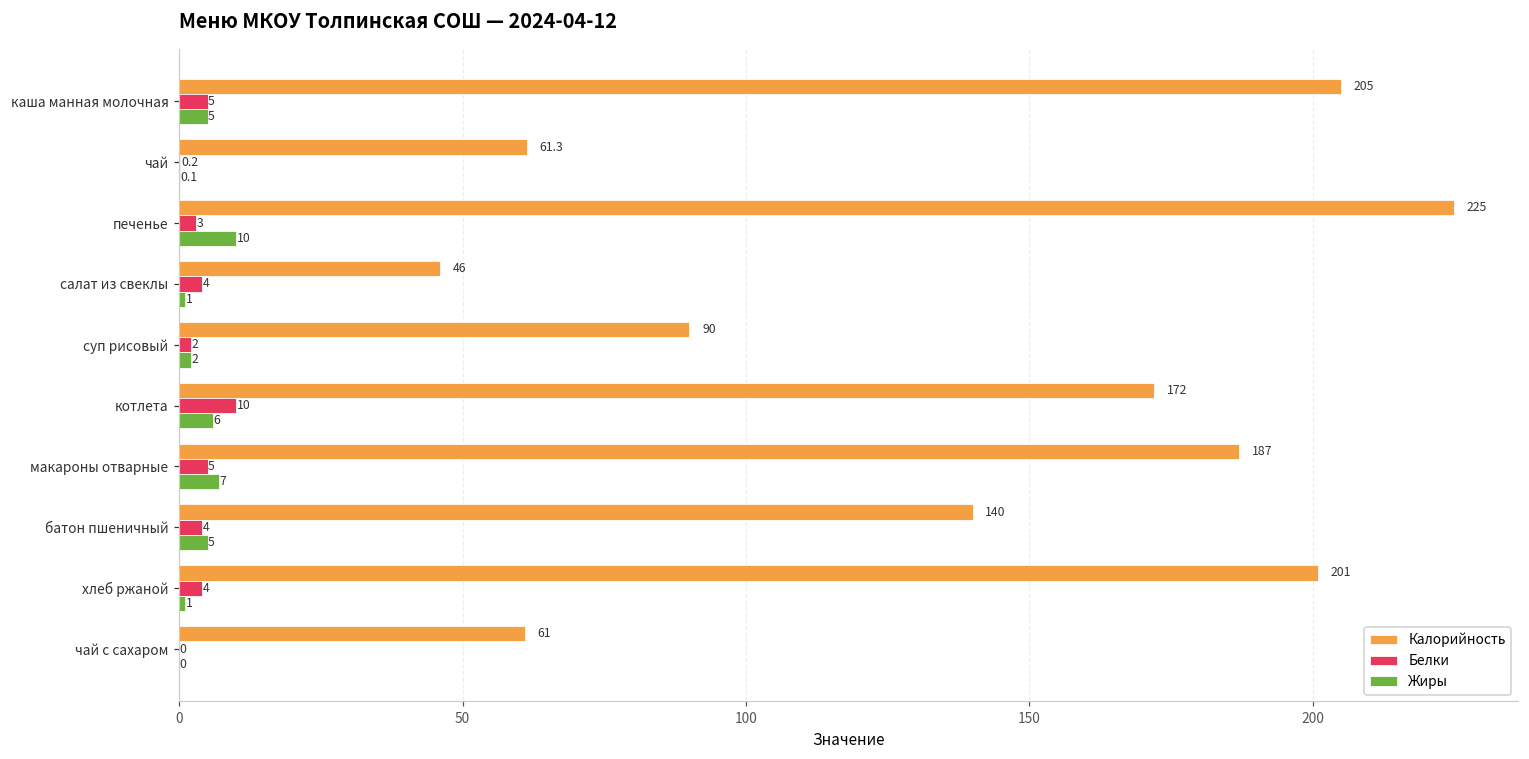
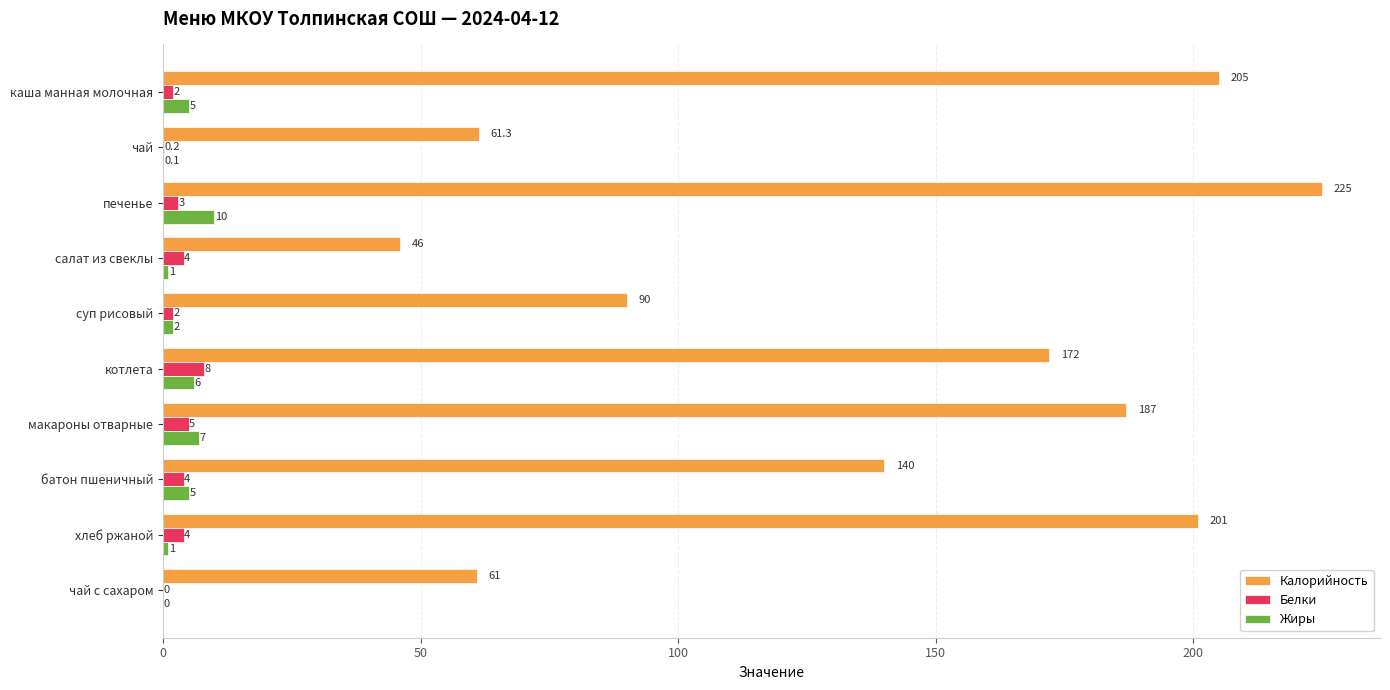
Белки, каша манная молочная: 5 -> 2
Белки, котлета: 10 -> 8
